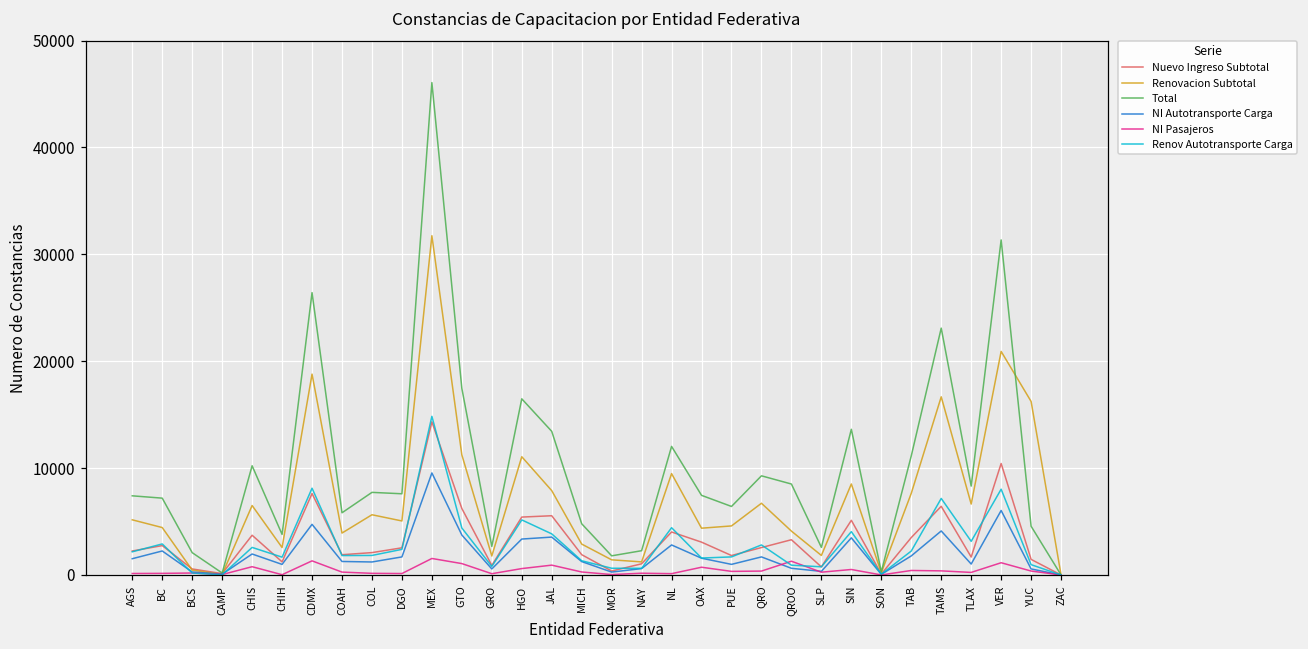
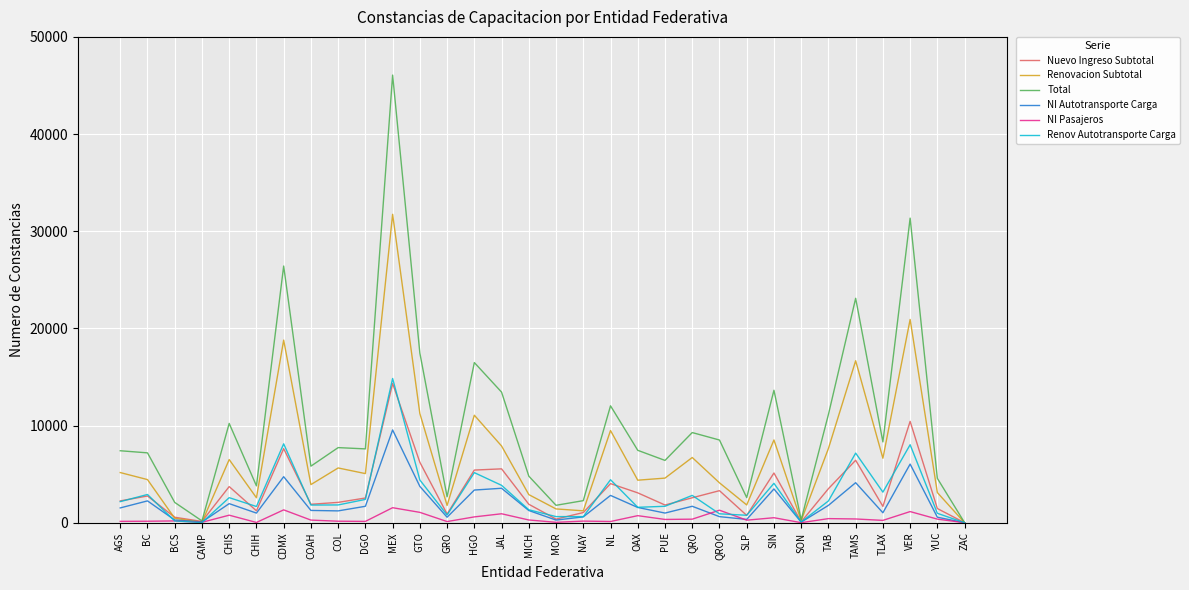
Renovacion Subtotal, YUC: 16000 -> 3000
